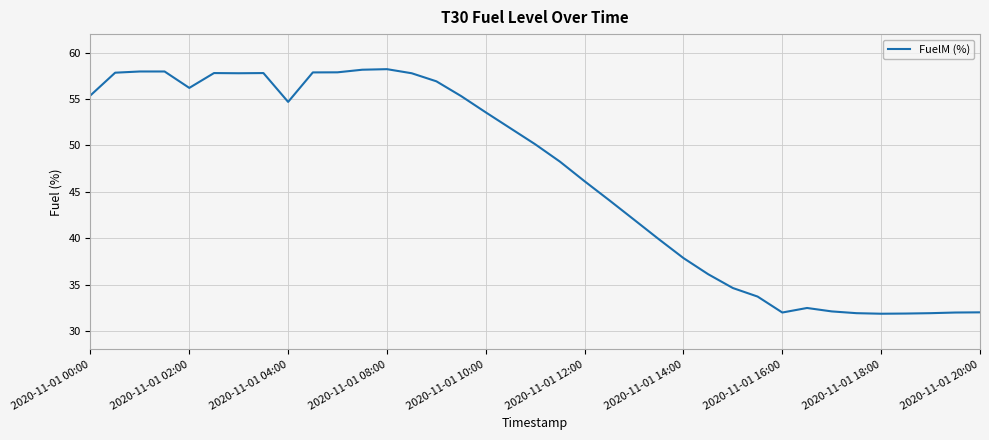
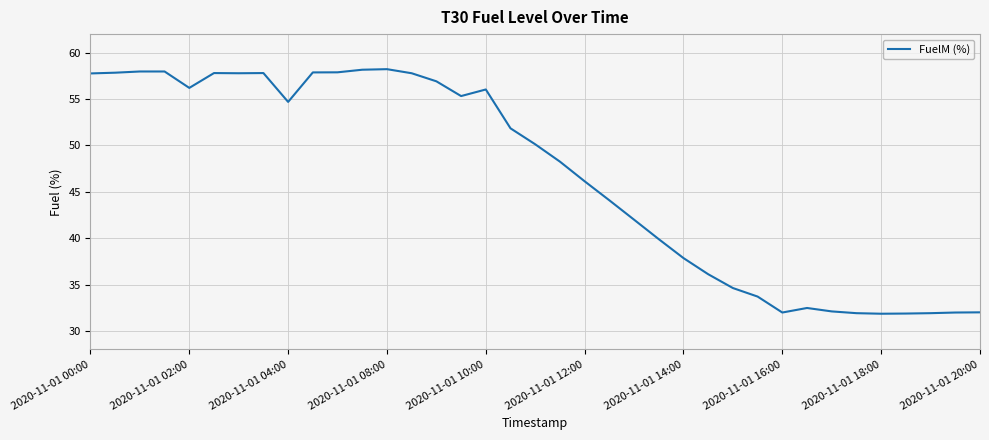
2020-11-01 00:00: 55 -> 58
2020-11-01 10:00: 54 -> 56
